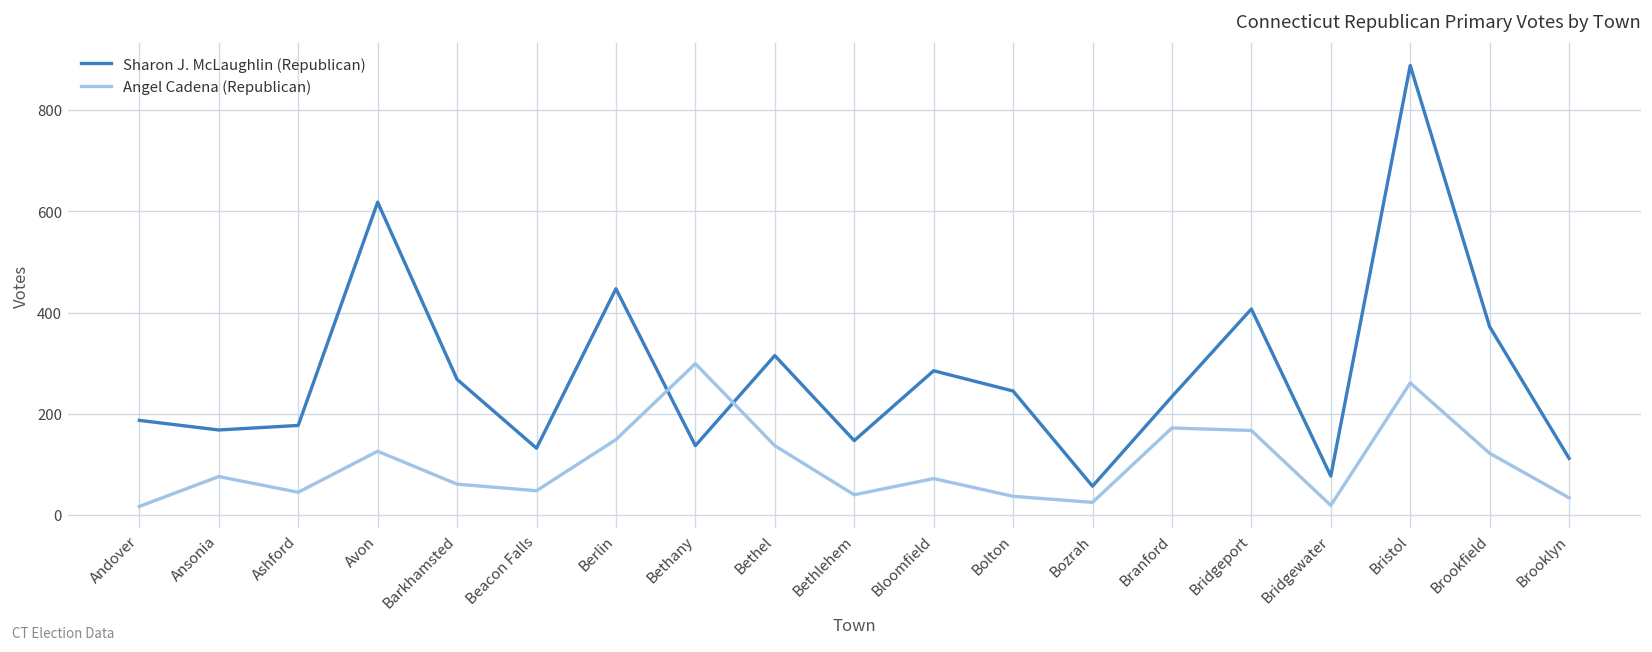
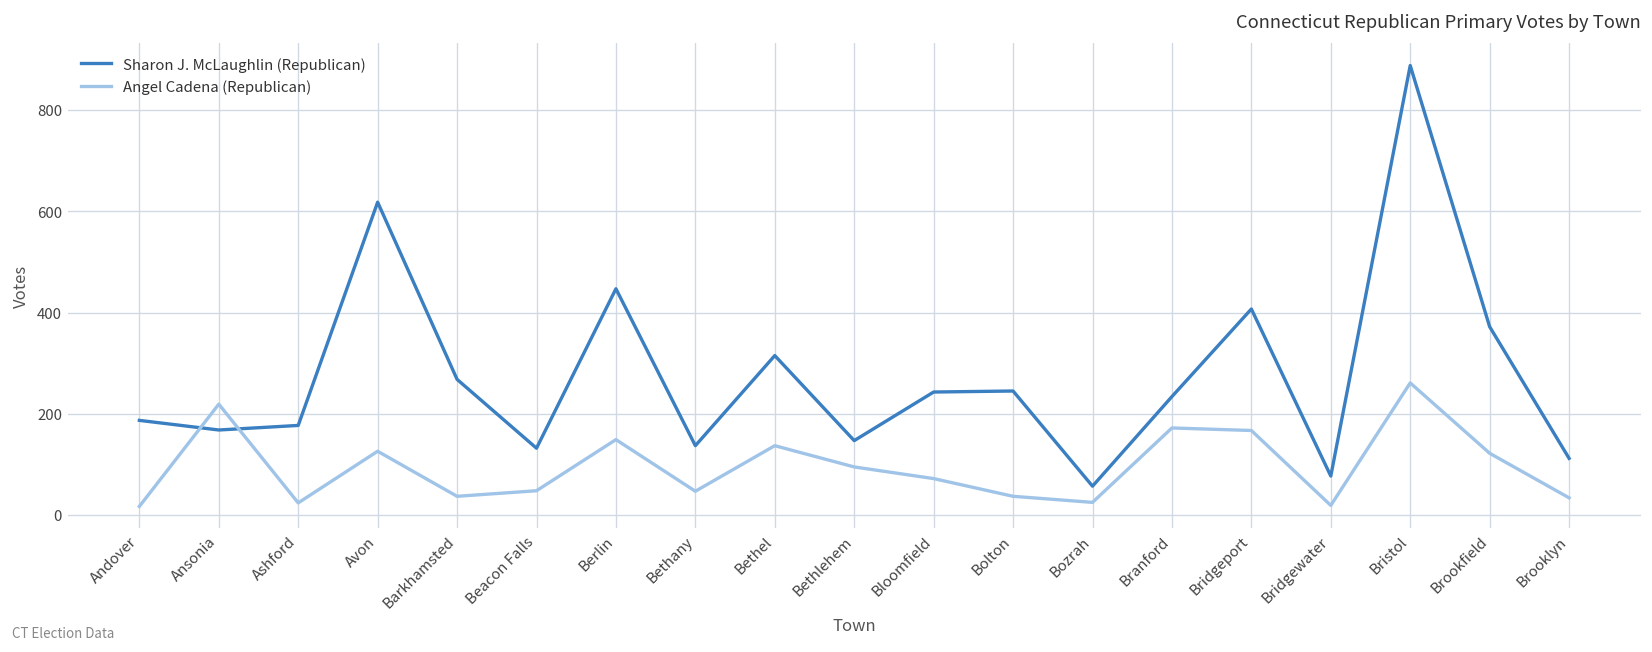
Angel Cadena (Republican), Ansonia: 80 -> 220
Angel Cadena (Republican), Ashford: 50 -> 20
Angel Cadena (Republican), Barkhamsted: 60 -> 40
Angel Cadena (Republican), Bethany: 300 -> 50
Angel Cadena (Republican), Bethlehem: 40 -> 100
Sharon J. McLaughlin (Republican), Bloomfield: 290 -> 240
